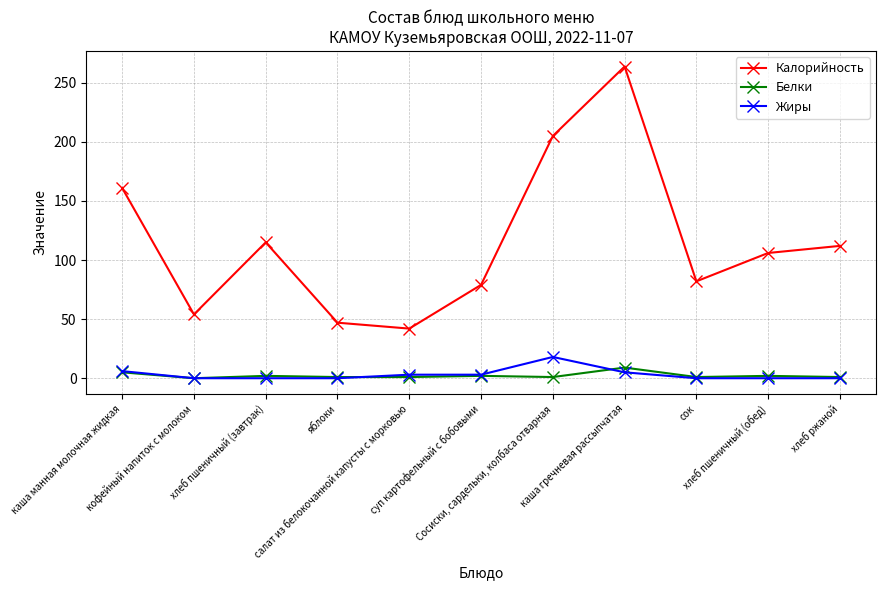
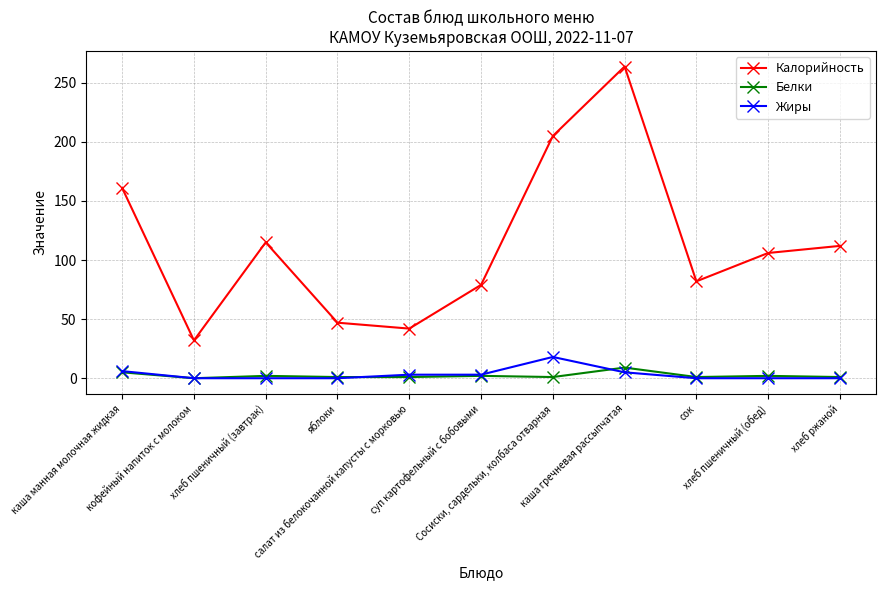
Калорийность, кофейный напиток с молоком: 54 -> 32
